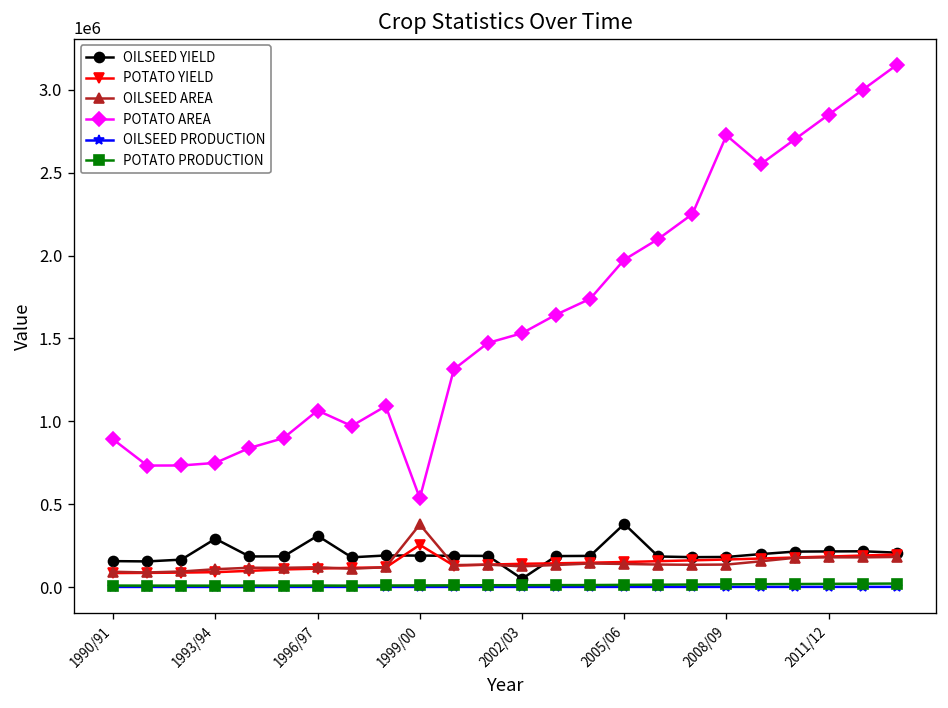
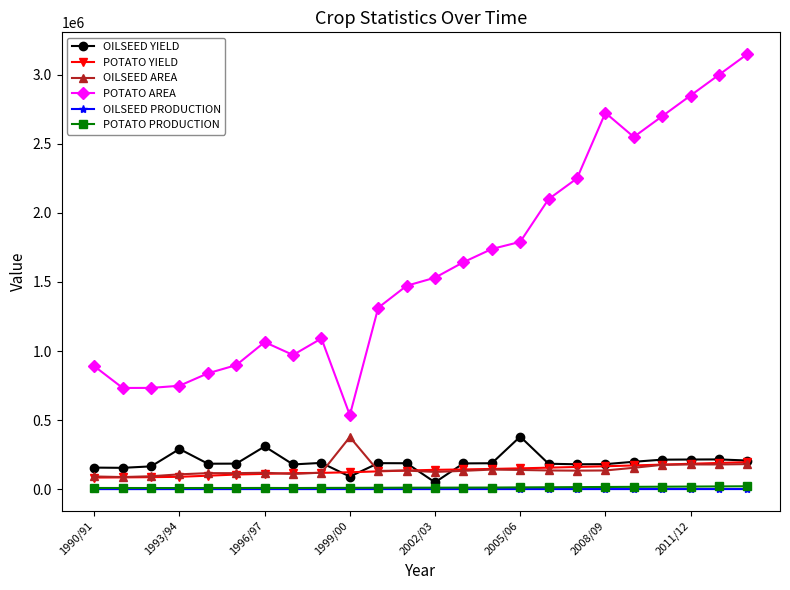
OILSEED YIELD, 1999/00: 190000 -> 90000
POTATO YIELD, 1999/00: 250000 -> 120000
POTATO AREA, 2005/06: 1970000 -> 1790000
